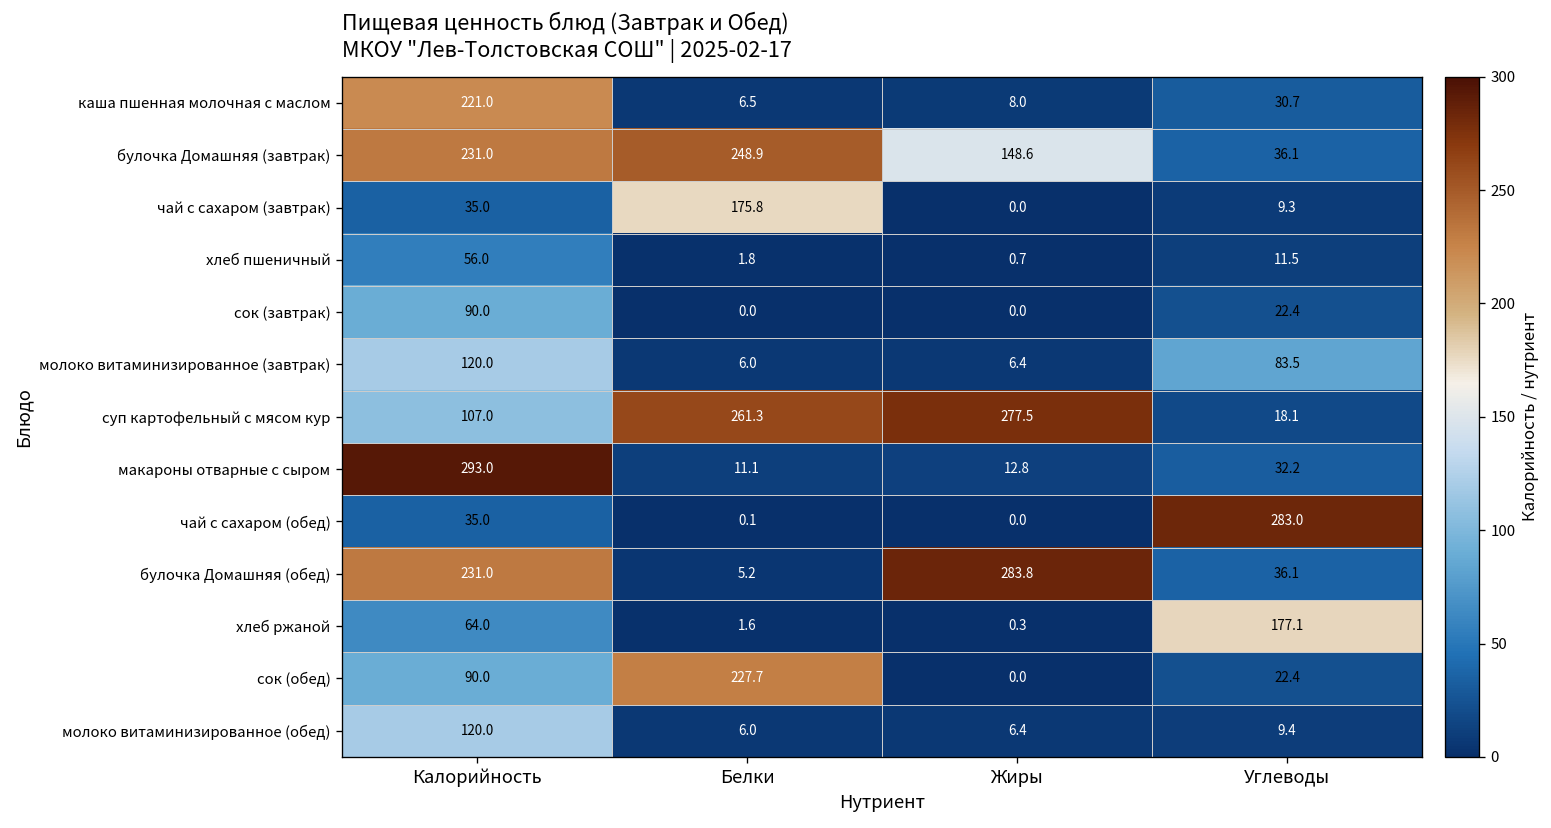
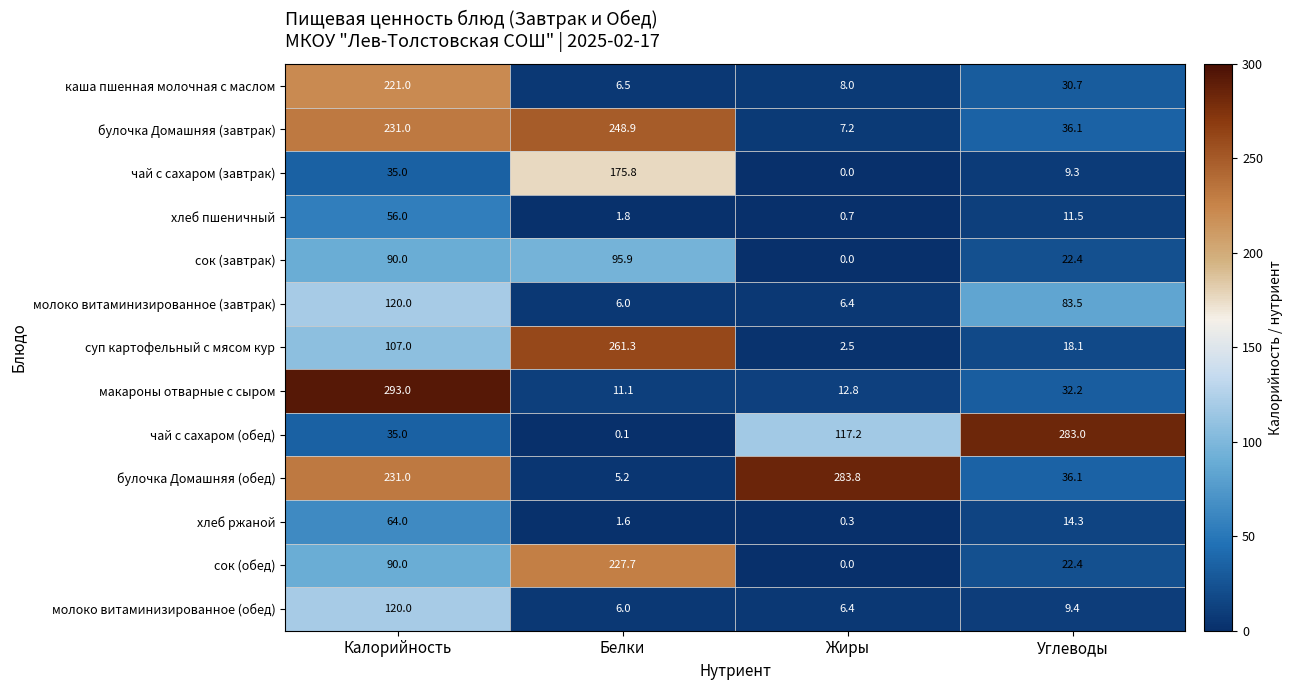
булочка Домашняя (завтрак), Жиры: 148.6 -> 7.2
сок (завтрак), Белки: 0.0 -> 95.9
суп картофельный с мясом кур, Жиры: 277.5 -> 2.5
чай с сахаром (обед), Жиры: 0.0 -> 117.2
хлеб ржаной, Углеводы: 177.1 -> 14.3
